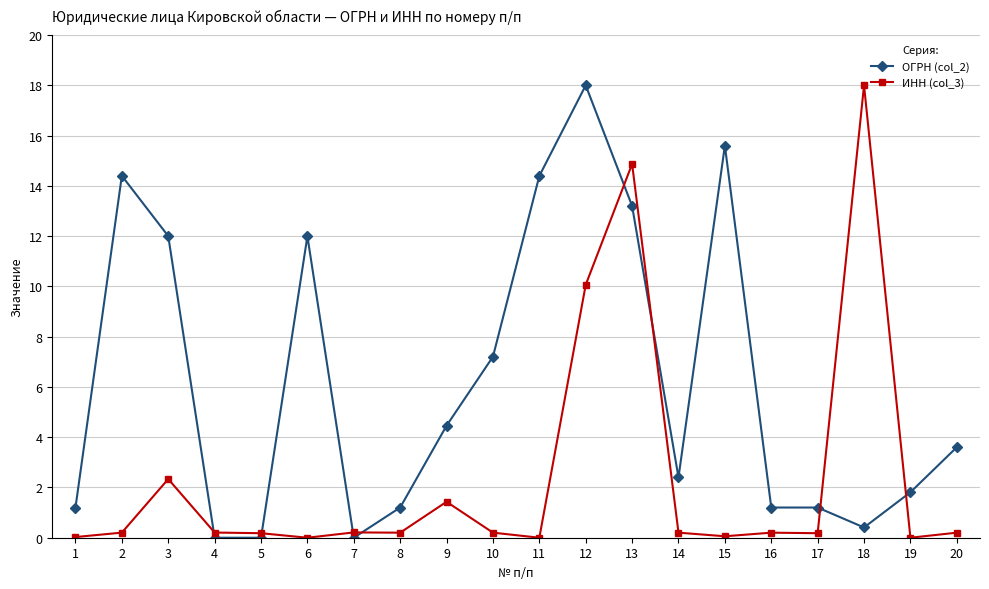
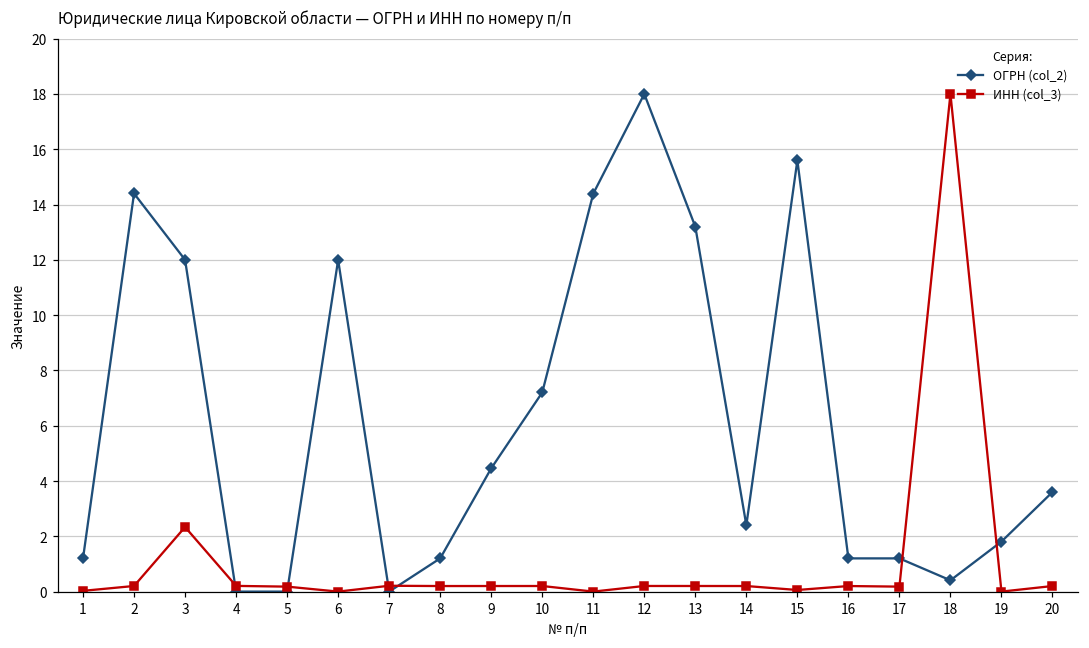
ИНН (col_3), 9: 1.4 -> 0.2
ИНН (col_3), 12: 10.1 -> 0.2
ИНН (col_3), 13: 14.9 -> 0.2
